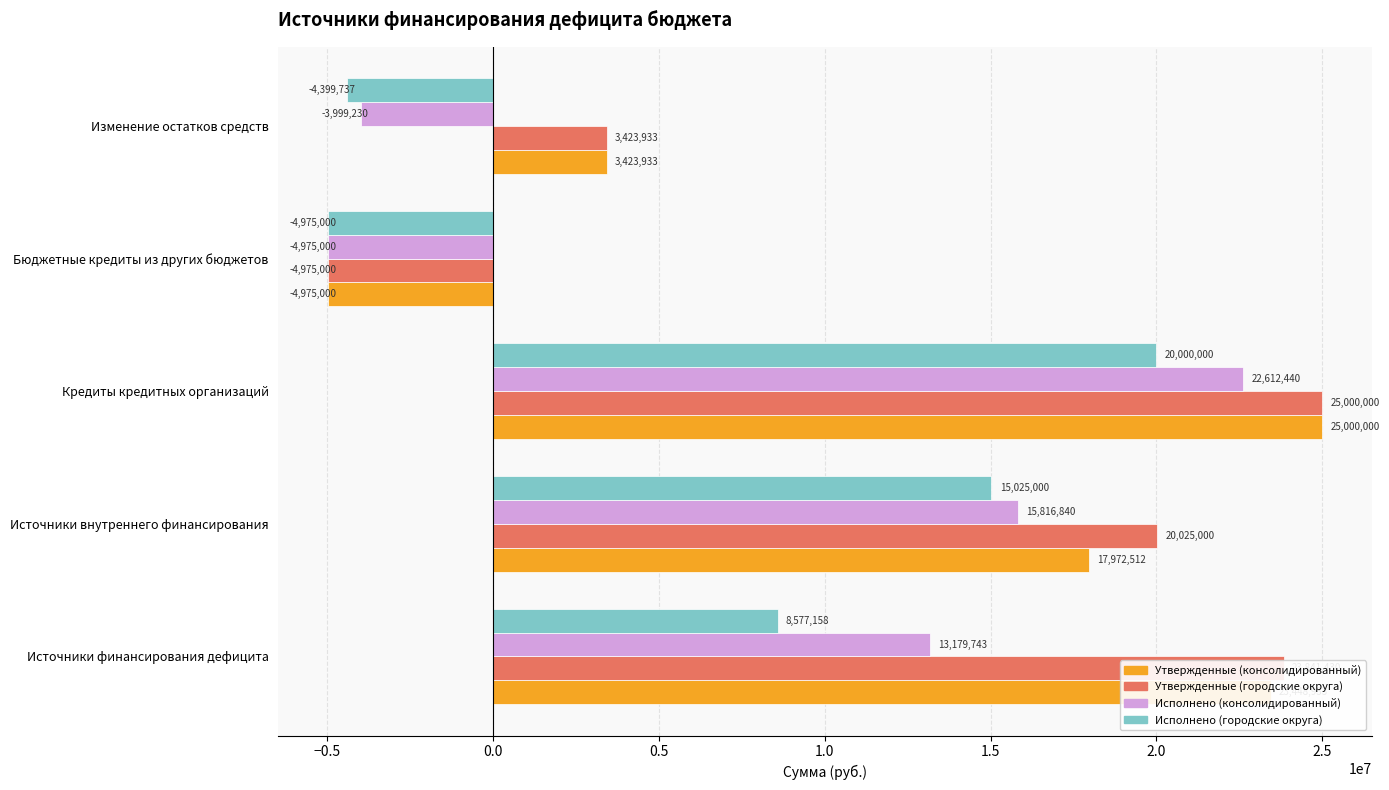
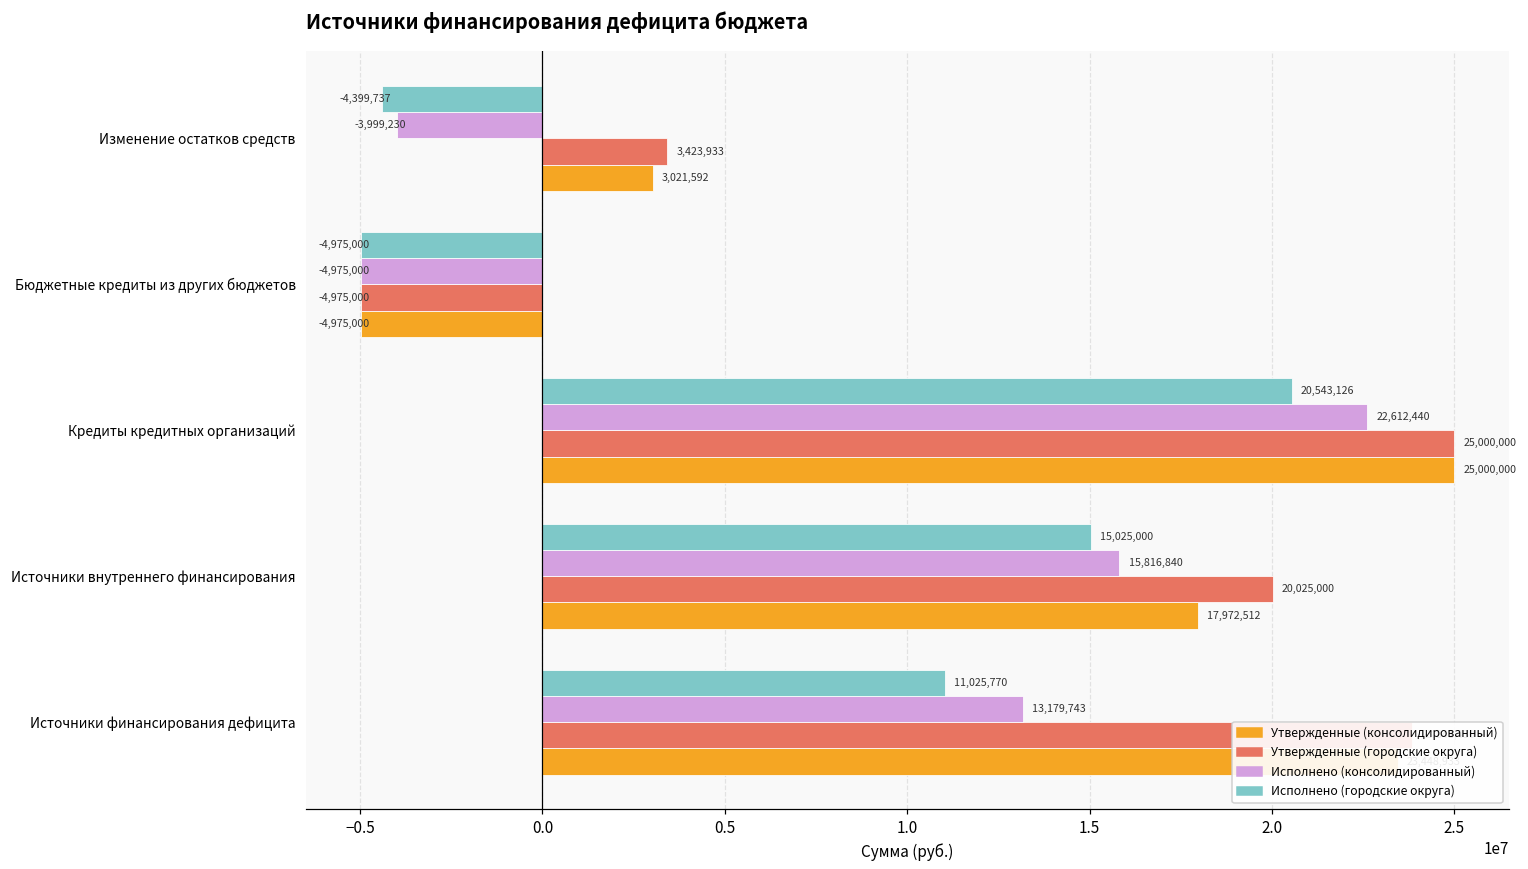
Утвержденные (консолидированный), Изменение остатков средств: 3,423,933 -> 3,021,592
Исполнено (городские округа), Кредиты кредитных организаций: 20,000,000 -> 20,543,126
Исполнено (городские округа), Источники финансирования дефицита: 8,577,158 -> 11,025,770
